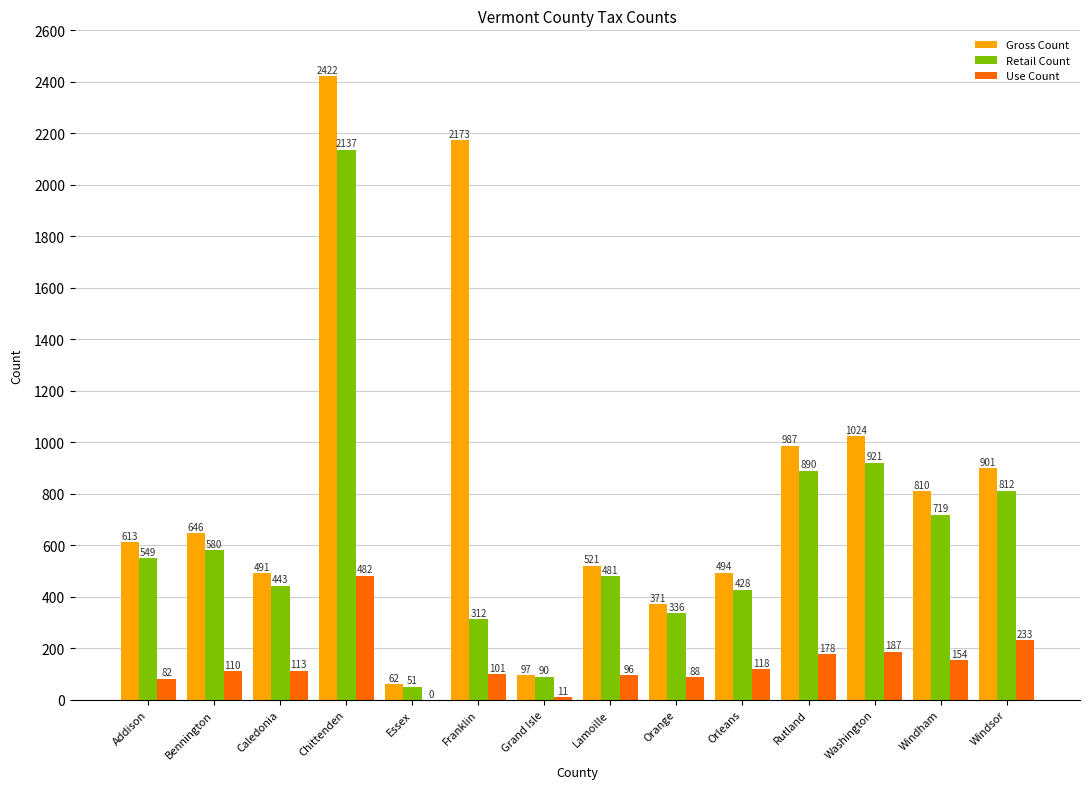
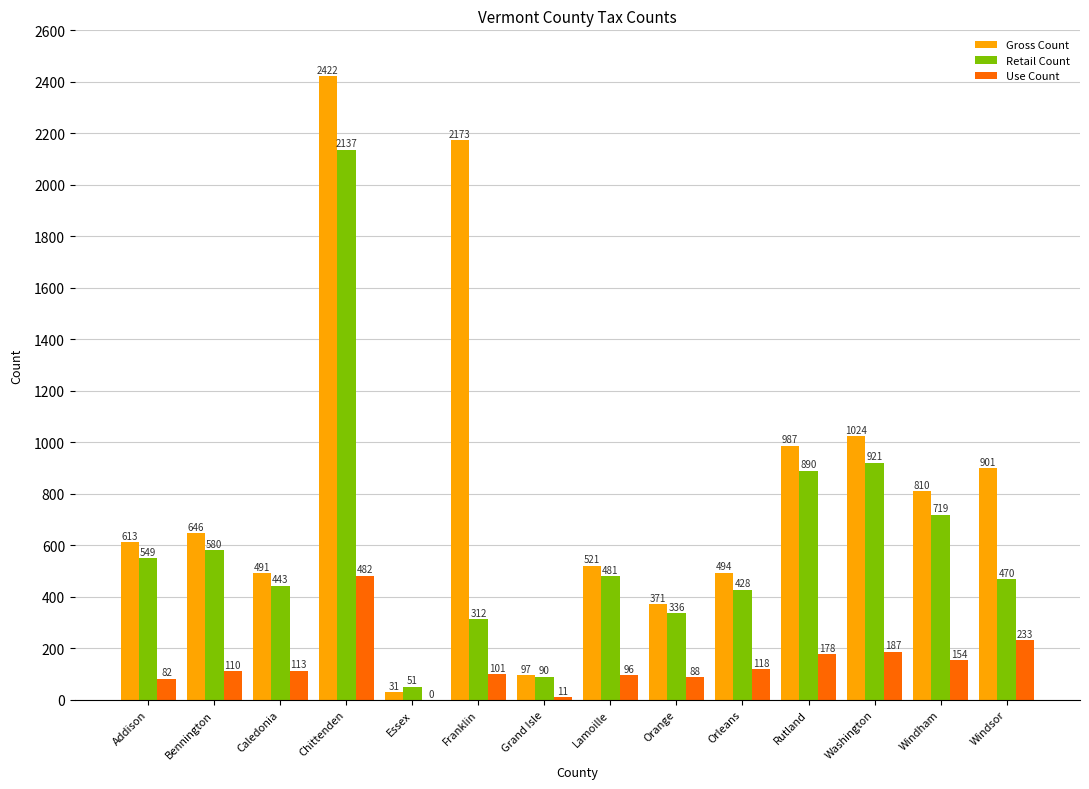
Gross Count, Essex: 62 -> 31
Retail Count, Windsor: 812 -> 470
